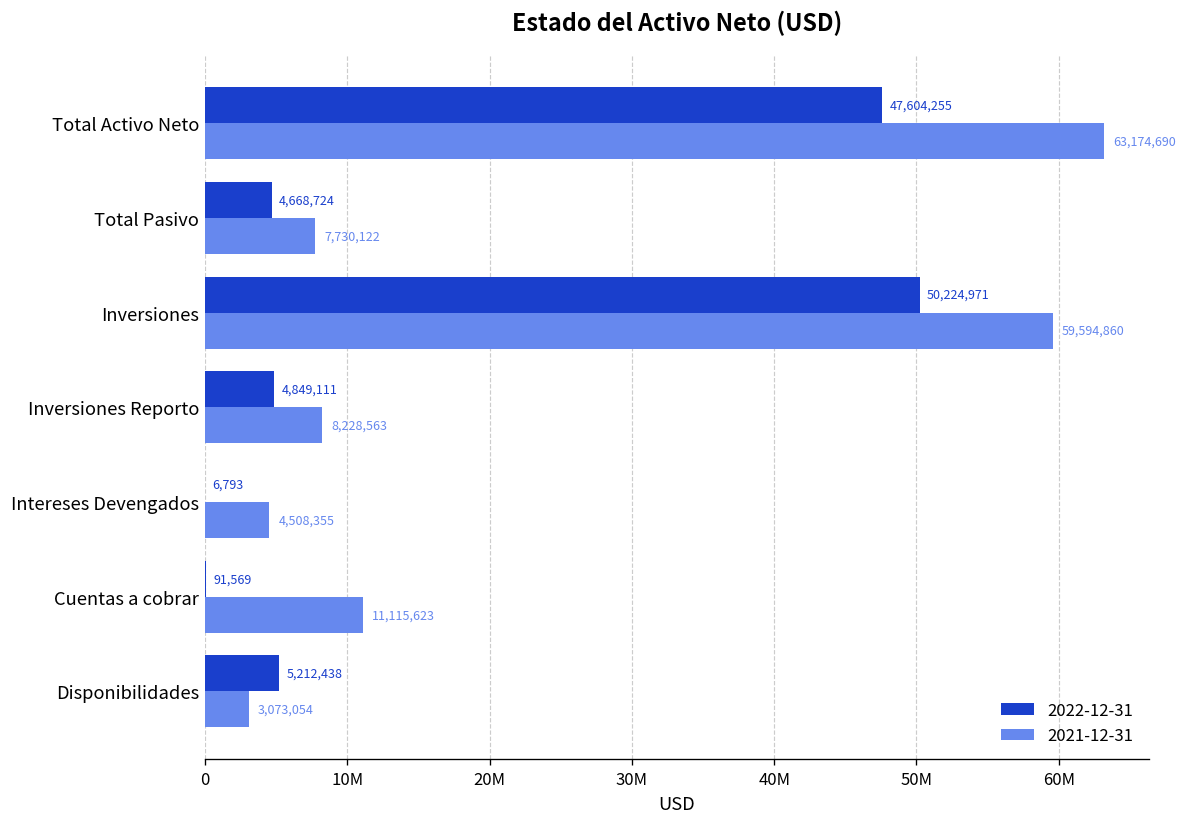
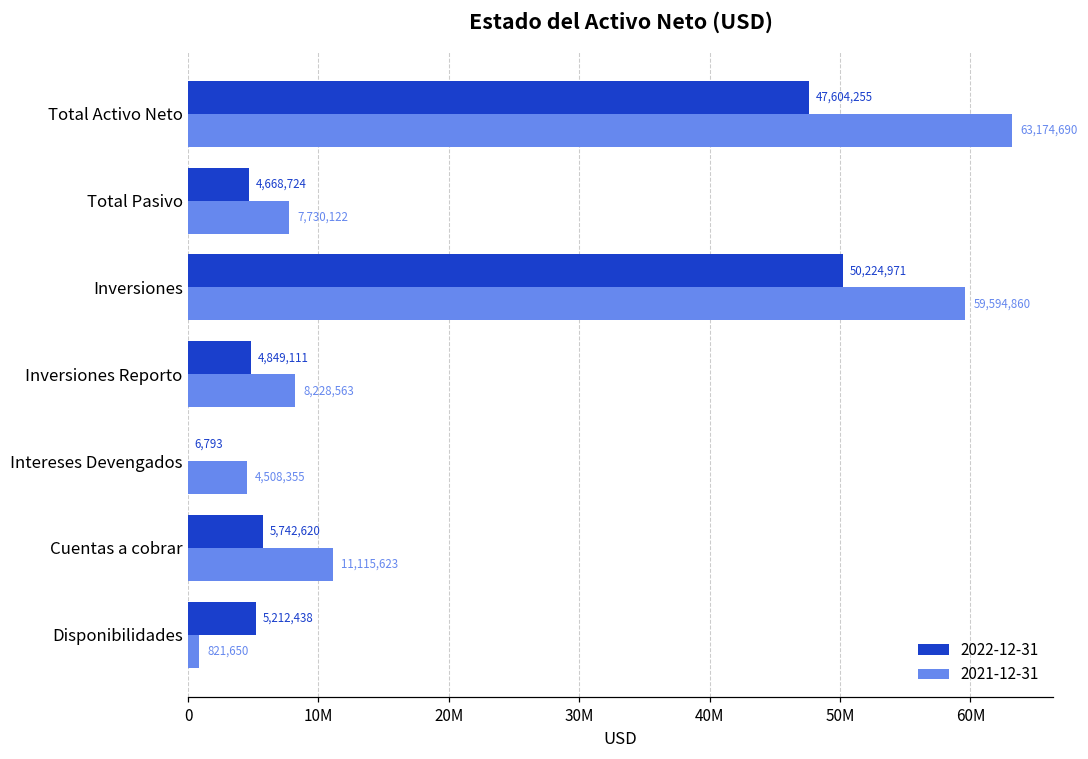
2022-12-31, Cuentas a cobrar: 91,569 -> 5,742,620
2021-12-31, Disponibilidades: 3,073,054 -> 821,650
